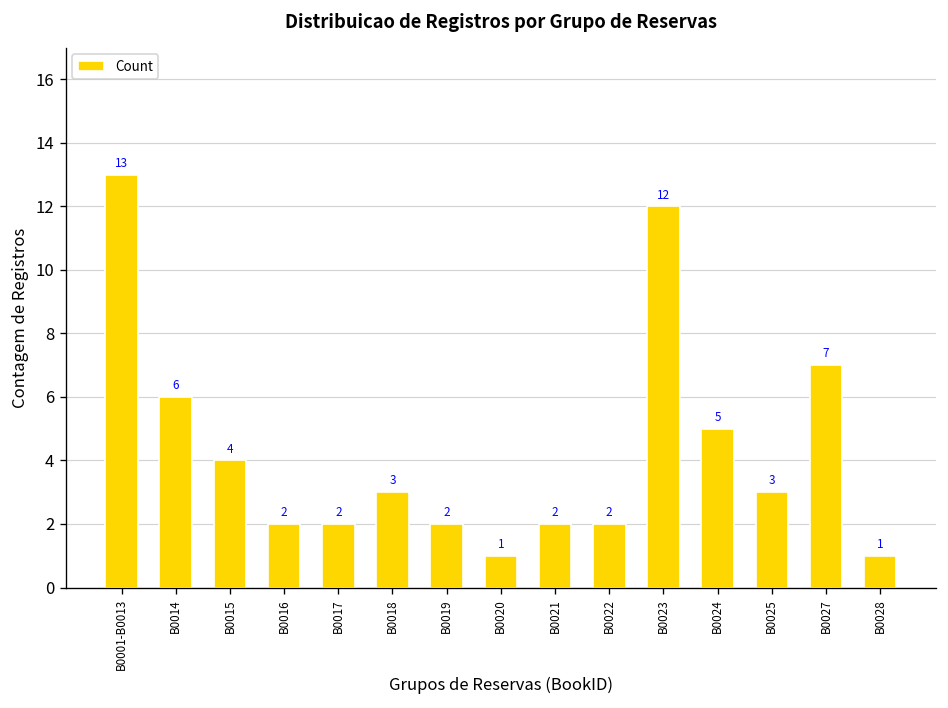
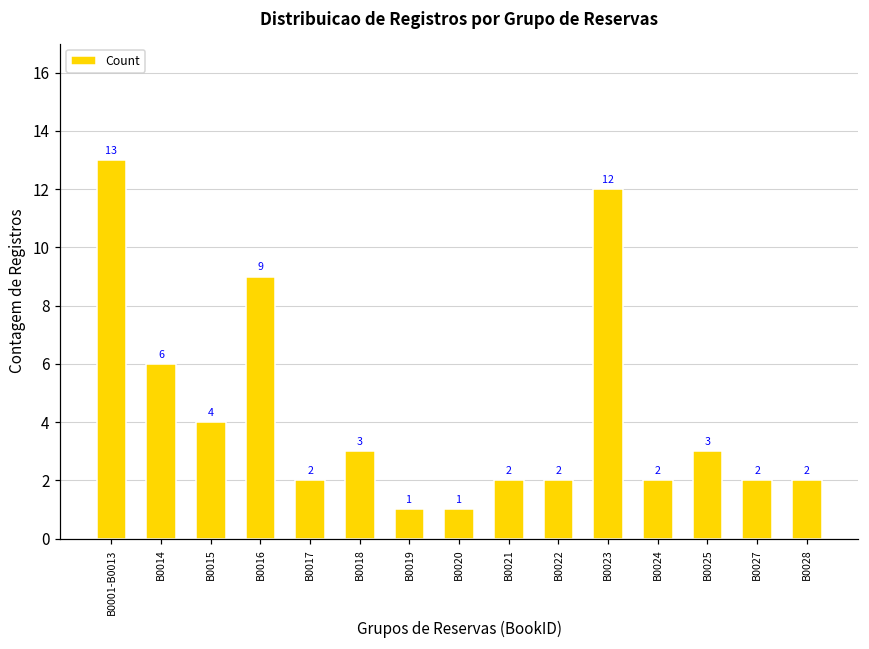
B0016: 2 -> 9
B0019: 2 -> 1
B0024: 5 -> 2
B0027: 7 -> 2
B0028: 1 -> 2
